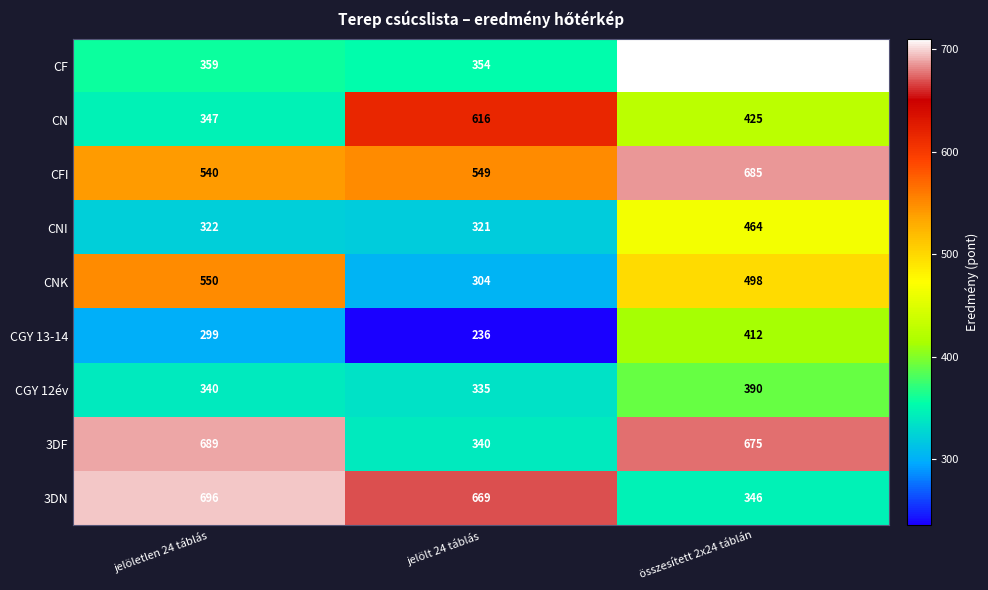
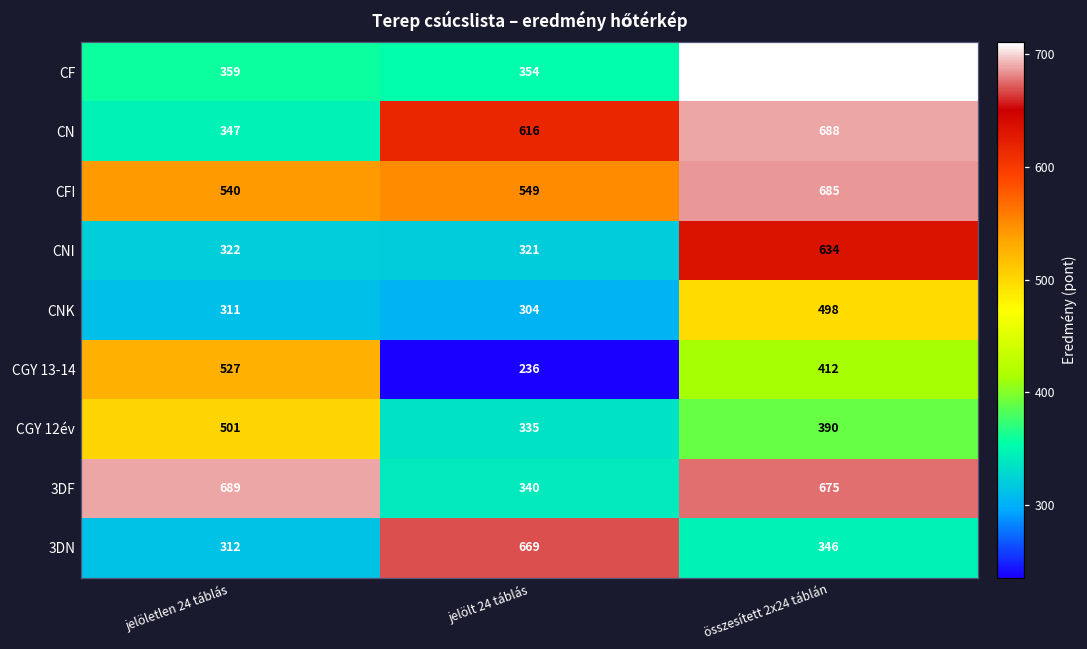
CN, összesített 2x24 táblán: 425 -> 688
CNI, összesített 2x24 táblán: 464 -> 634
CNK, jelöletlen 24 táblás: 550 -> 311
CGY 13-14, jelöletlen 24 táblás: 299 -> 527
CGY 12év, jelöletlen 24 táblás: 340 -> 501
3DN, jelöletlen 24 táblás: 696 -> 312
